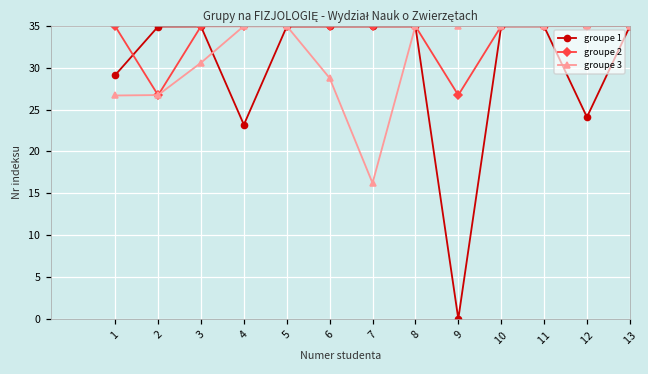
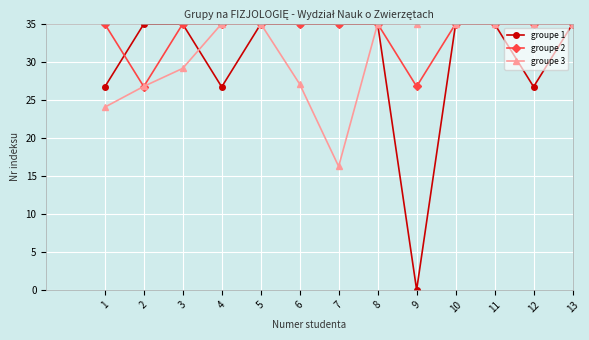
groupe 1, 1: 29 -> 27
groupe 3, 1: 27 -> 24
groupe 3, 3: 31 -> 29
groupe 1, 4: 23 -> 27
groupe 3, 6: 29 -> 27
groupe 1, 12: 24 -> 27
